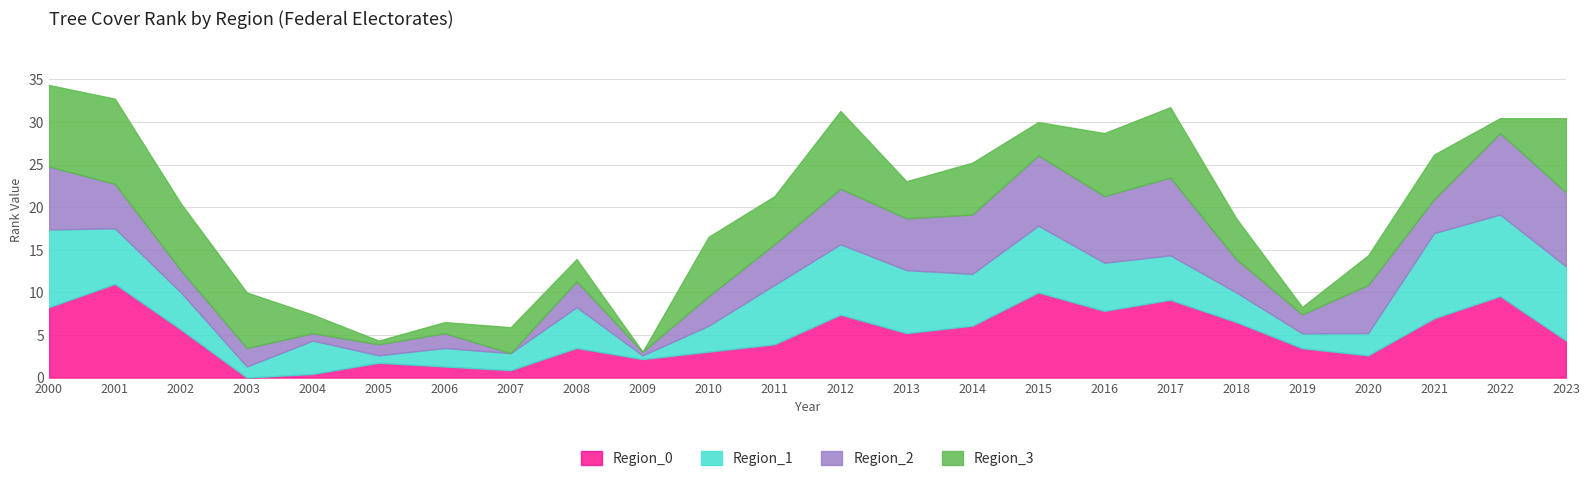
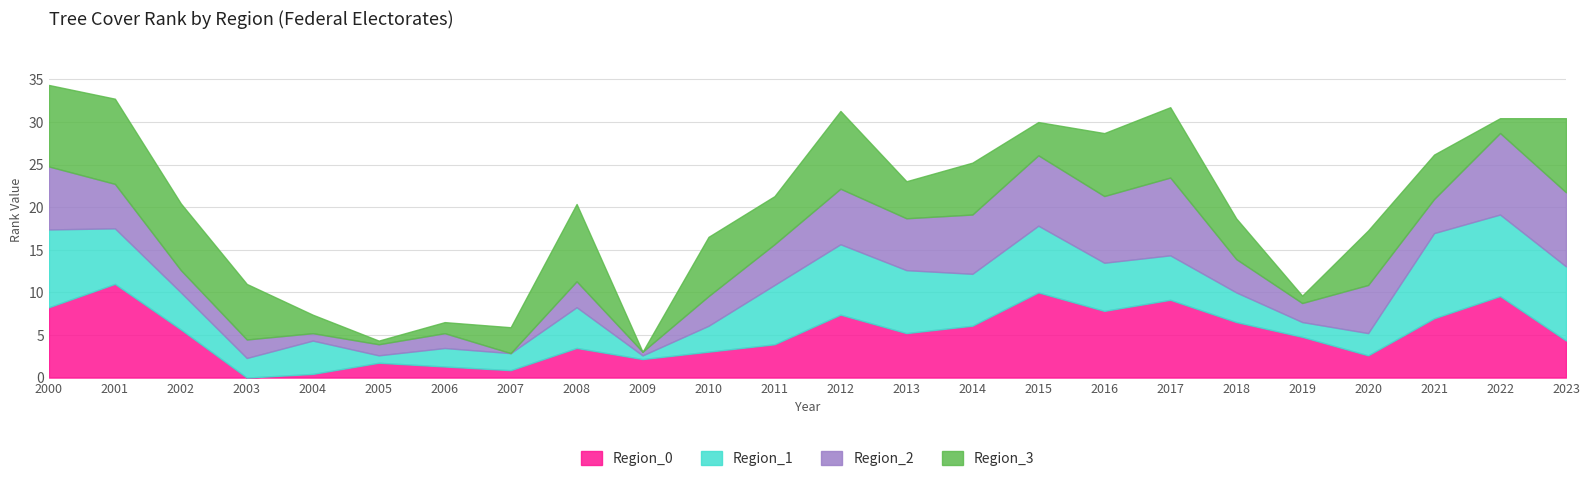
Region_1, 2003: 1 -> 2
Region_3, 2008: 3 -> 9
Region_0, 2019: 3 -> 5
Region_3, 2020: 3 -> 6
